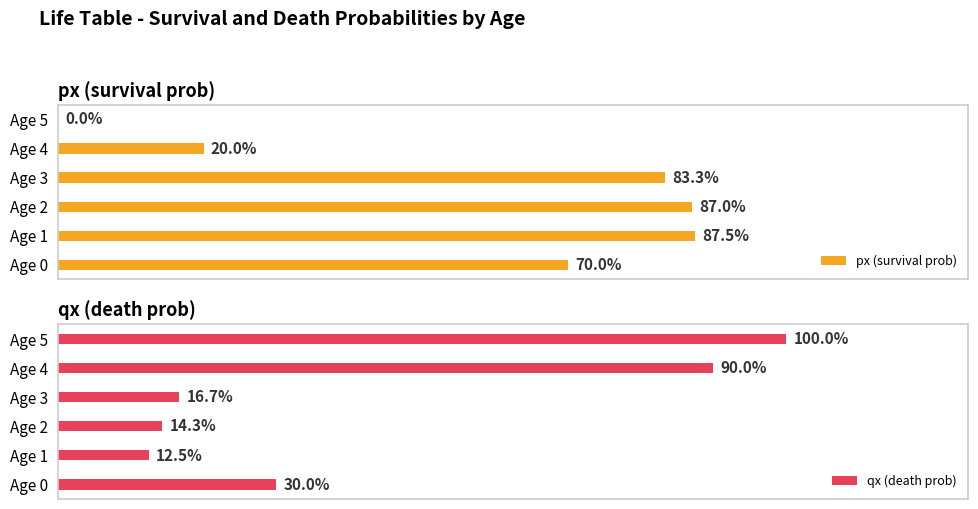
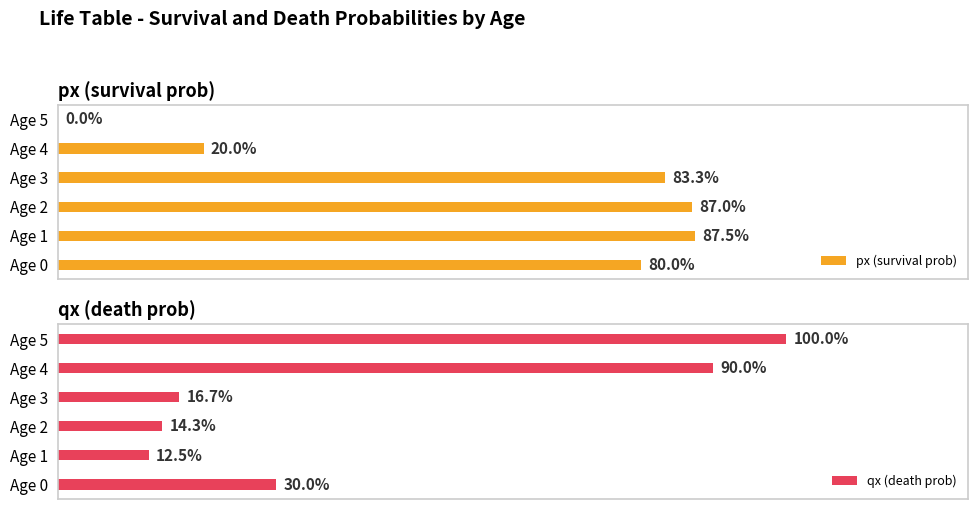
px (survival prob), Age 0: 70.0% -> 80.0%
